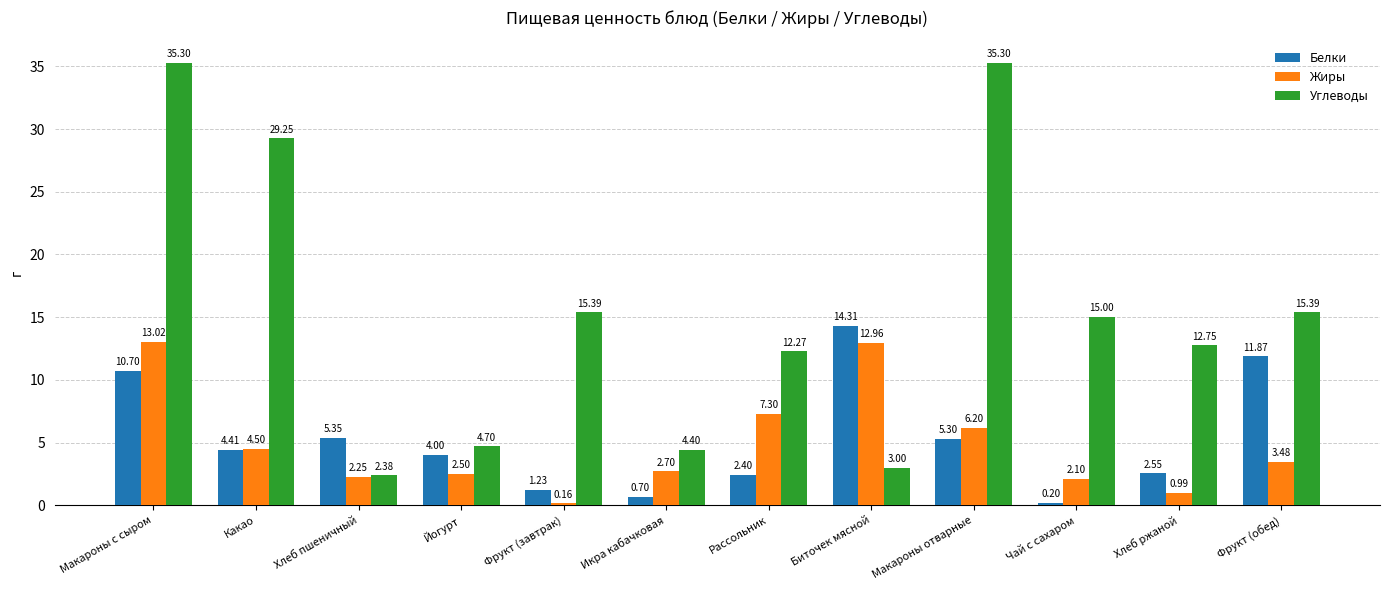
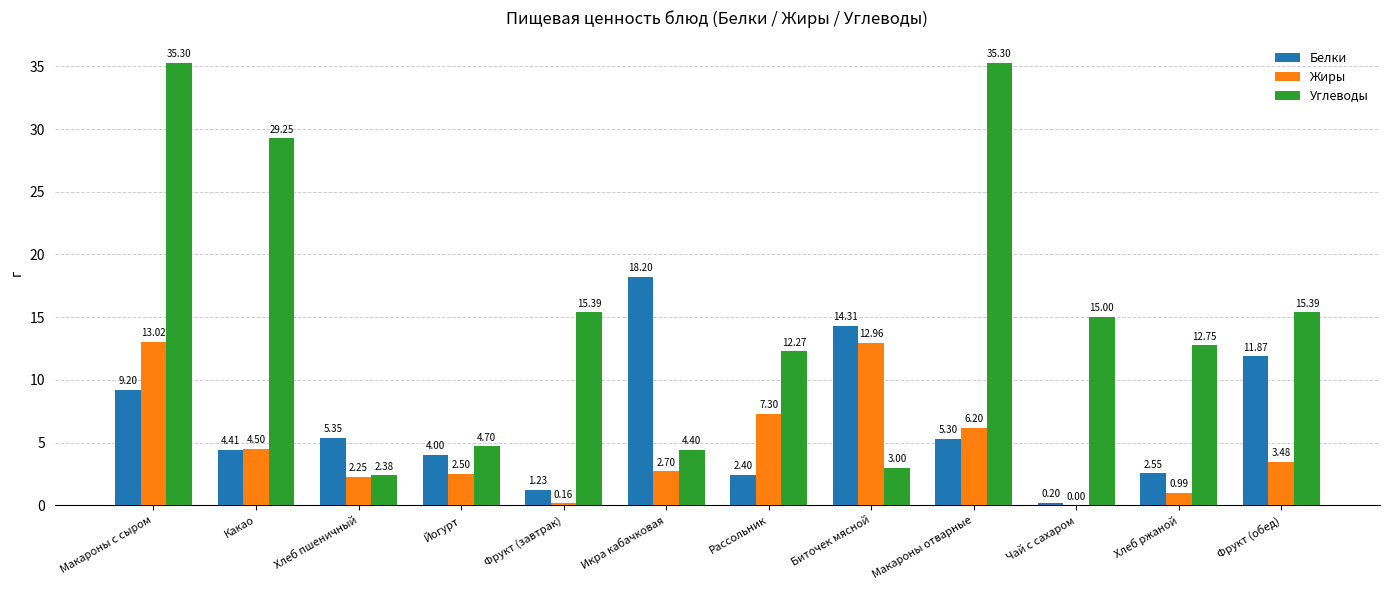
Белки, Макароны с сыром: 10.70 -> 9.20
Белки, Икра кабачковая: 0.70 -> 18.20
Жиры, Чай с сахаром: 2.10 -> 0.00
